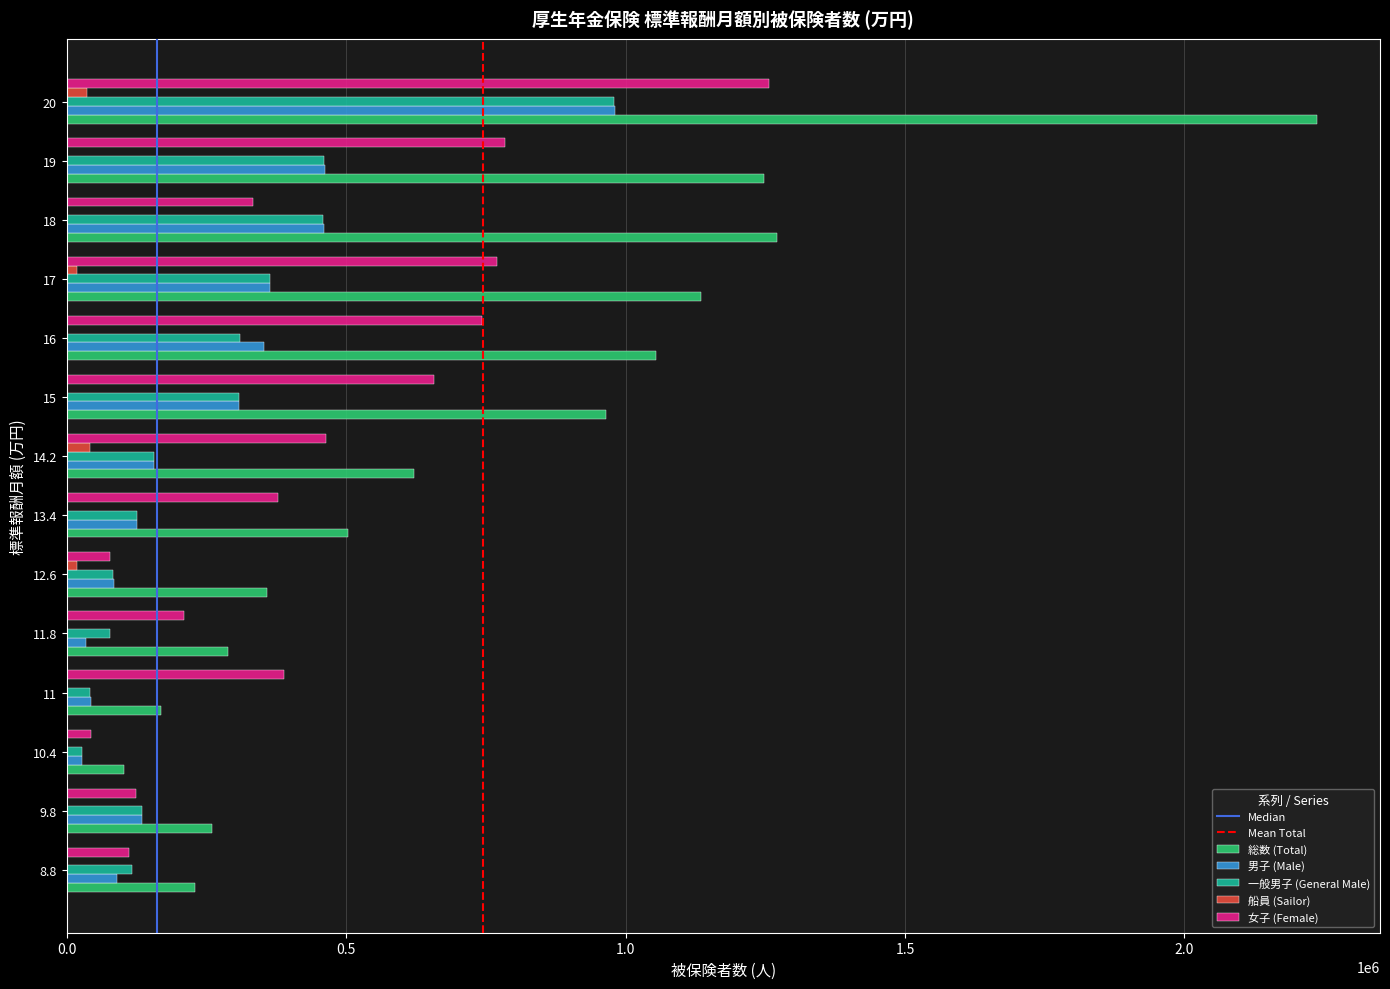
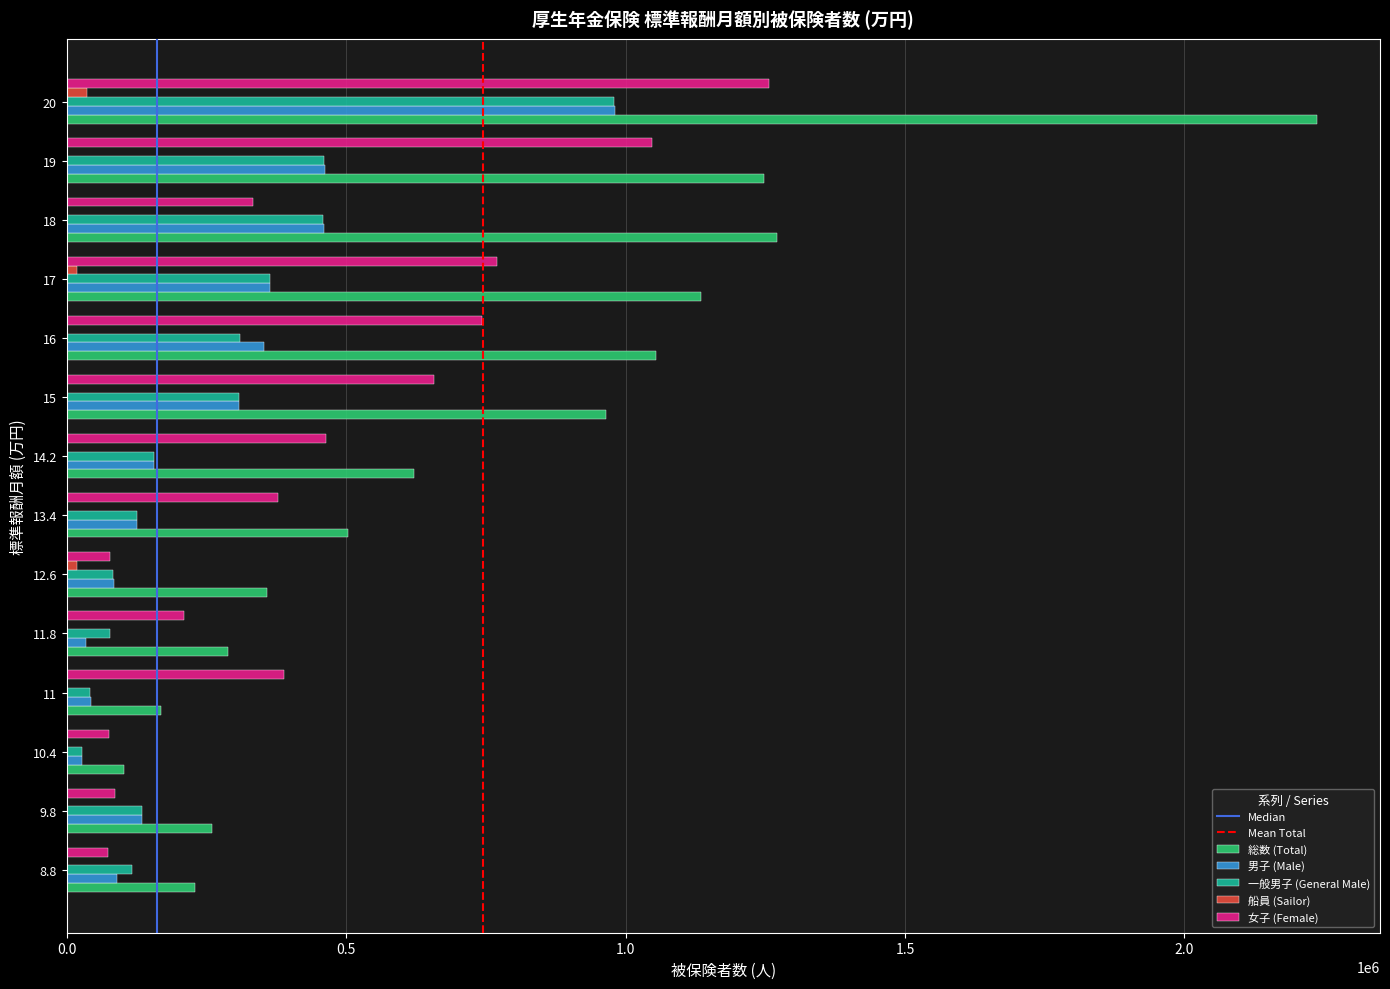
女子 (Female), 19: 790000 -> 1050000
船員 (Sailor), 14.2: 40000 -> 0
女子 (Female), 10.4: 40000 -> 70000
女子 (Female), 9.8: 120000 -> 90000
女子 (Female), 8.8: 110000 -> 70000
